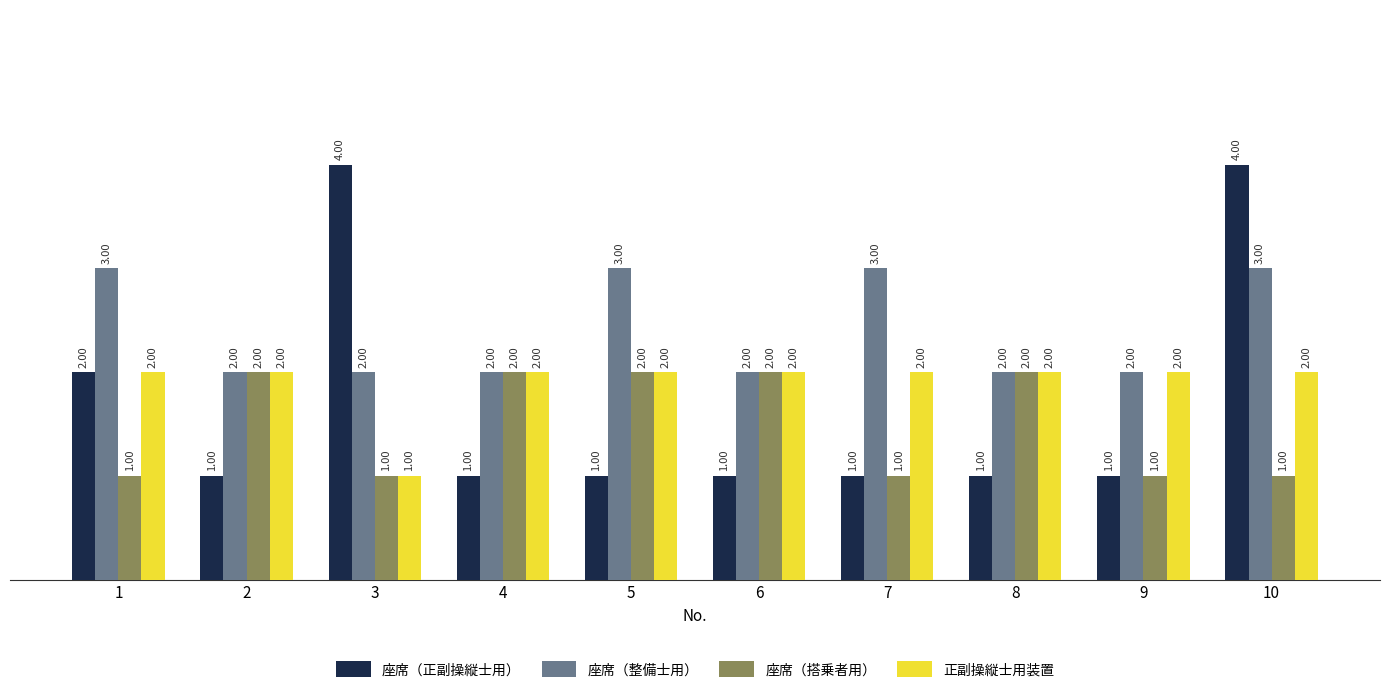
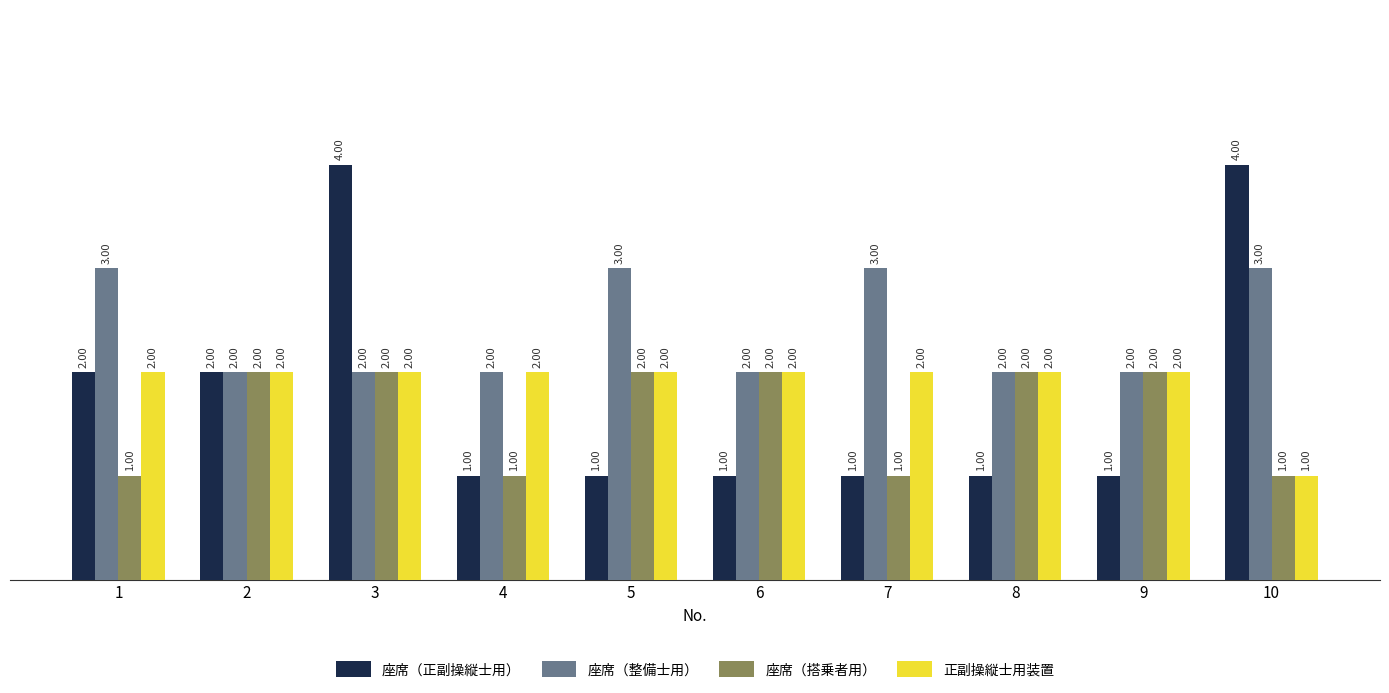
座席（正副操縦士用）, 2: 1.00 -> 2.00
座席（搭乗者用）, 3: 1.00 -> 2.00
正副操縦士用装置, 3: 1.00 -> 2.00
座席（搭乗者用）, 4: 2.00 -> 1.00
座席（搭乗者用）, 9: 1.00 -> 2.00
正副操縦士用装置, 10: 2.00 -> 1.00
